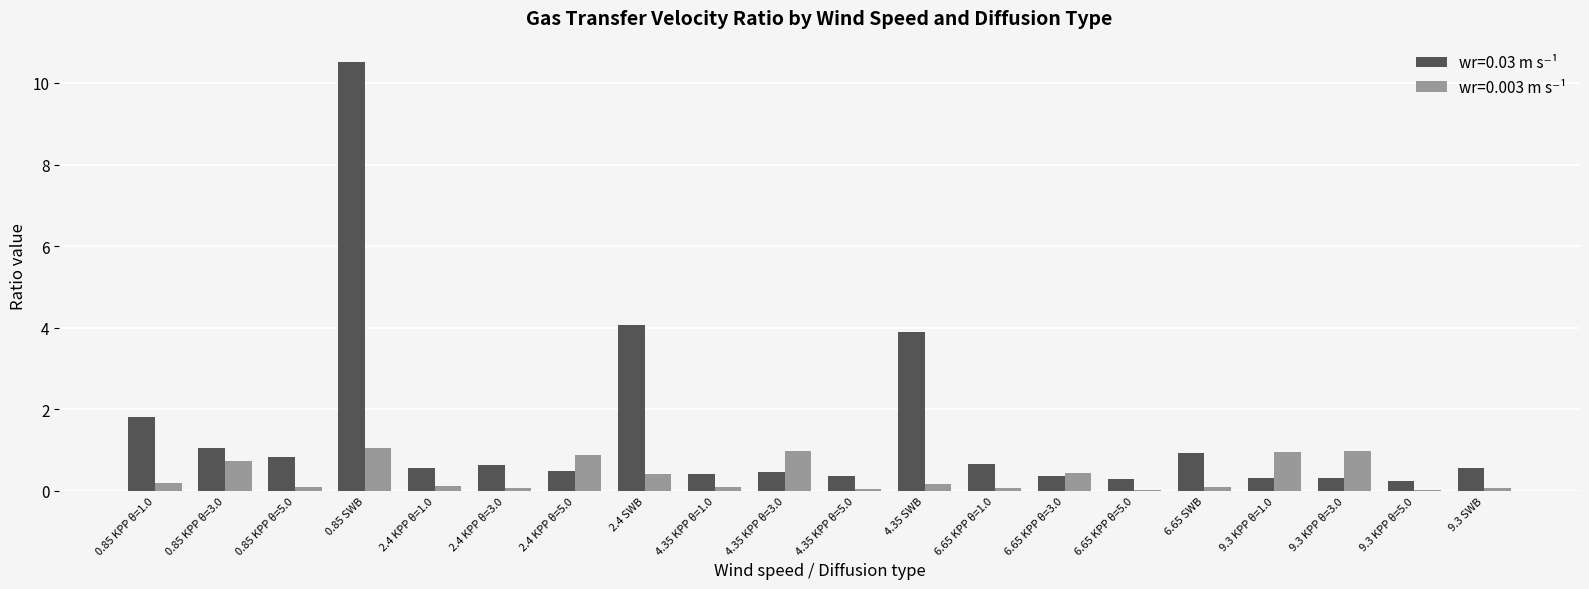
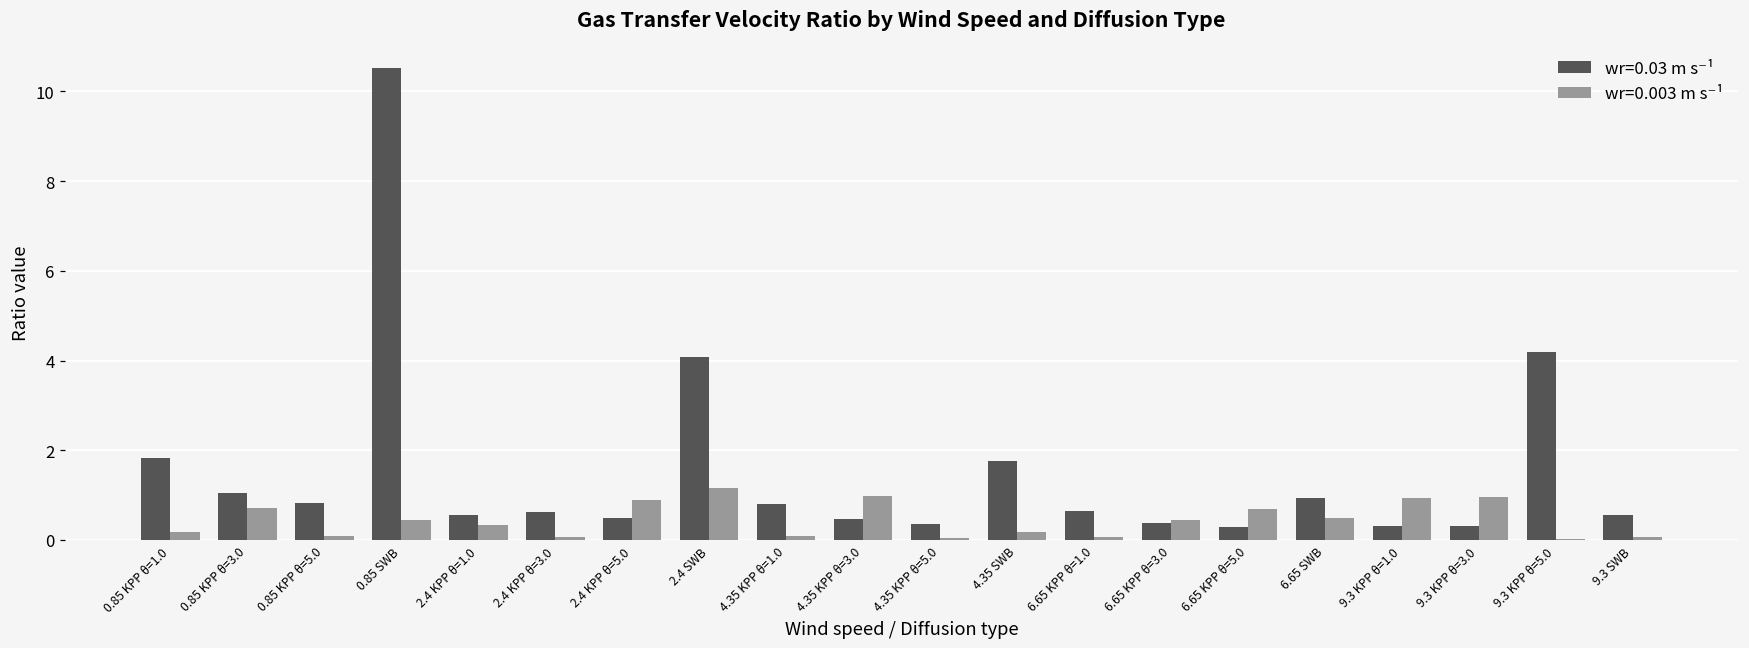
wr=0.003 m s⁻¹, 0.85 SWB: 1.1 -> 0.4
wr=0.003 m s⁻¹, 2.4 KPP θ=1.0: 0.1 -> 0.3
wr=0.003 m s⁻¹, 2.4 SWB: 0.4 -> 1.2
wr=0.03 m s⁻¹, 4.35 KPP θ=1.0: 0.4 -> 0.8
wr=0.03 m s⁻¹, 4.35 SWB: 3.9 -> 1.8
wr=0.003 m s⁻¹, 6.65 KPP θ=5.0: 0.0 -> 0.7
wr=0.003 m s⁻¹, 6.65 SWB: 0.1 -> 0.5
wr=0.03 m s⁻¹, 9.3 KPP θ=5.0: 0.2 -> 4.2
